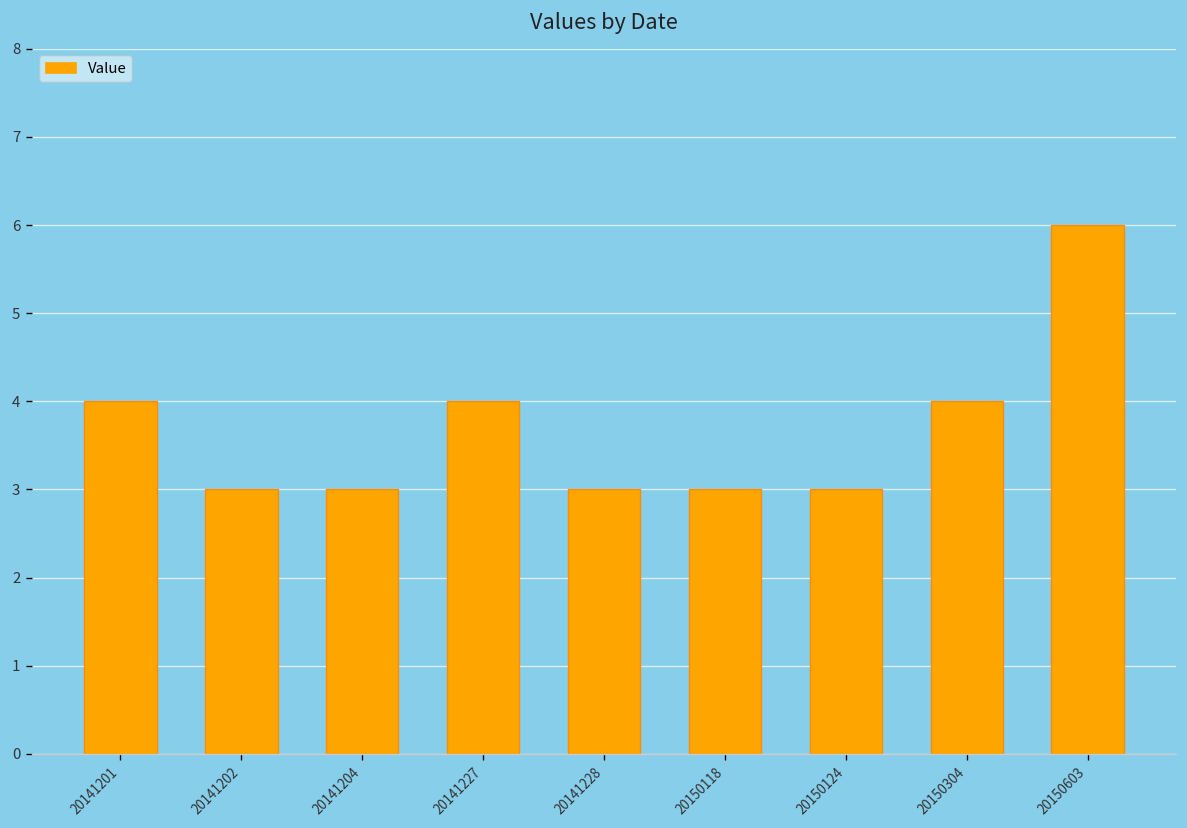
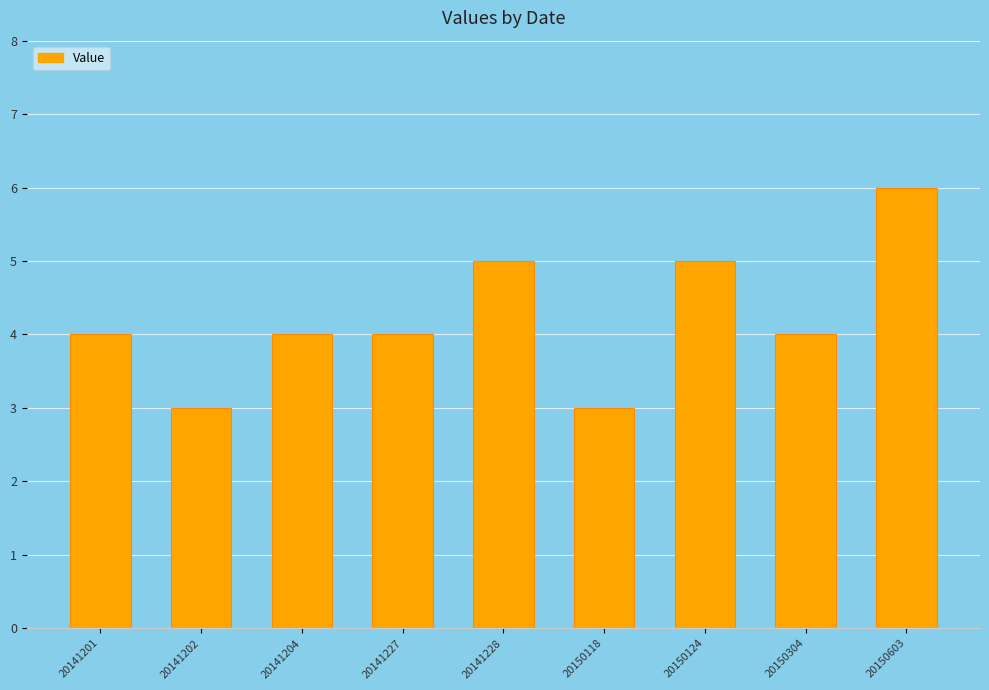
20141204: 3 -> 4
20141228: 3 -> 5
20150124: 3 -> 5
